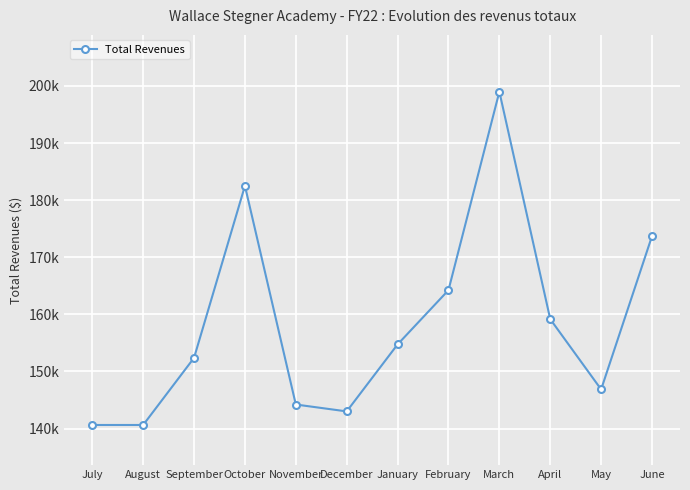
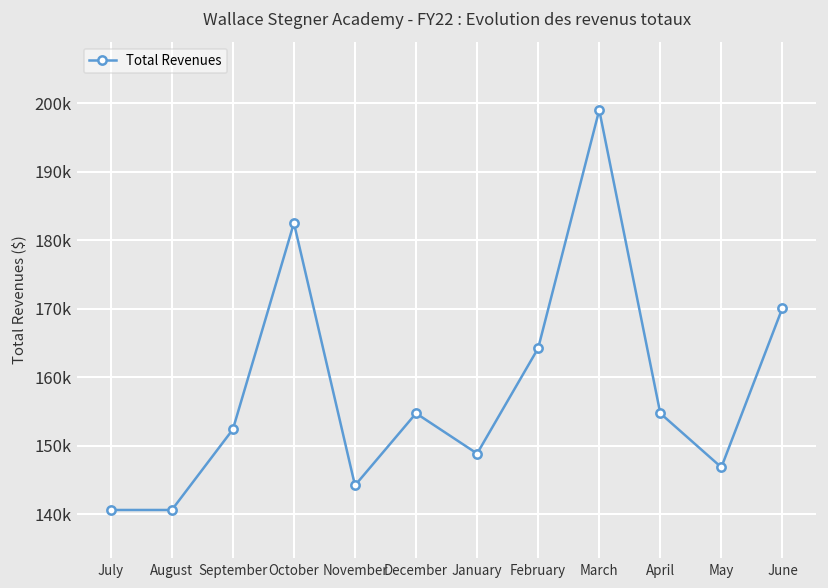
December: 143000 -> 155000
January: 155000 -> 149000
April: 159000 -> 155000
June: 174000 -> 170000
